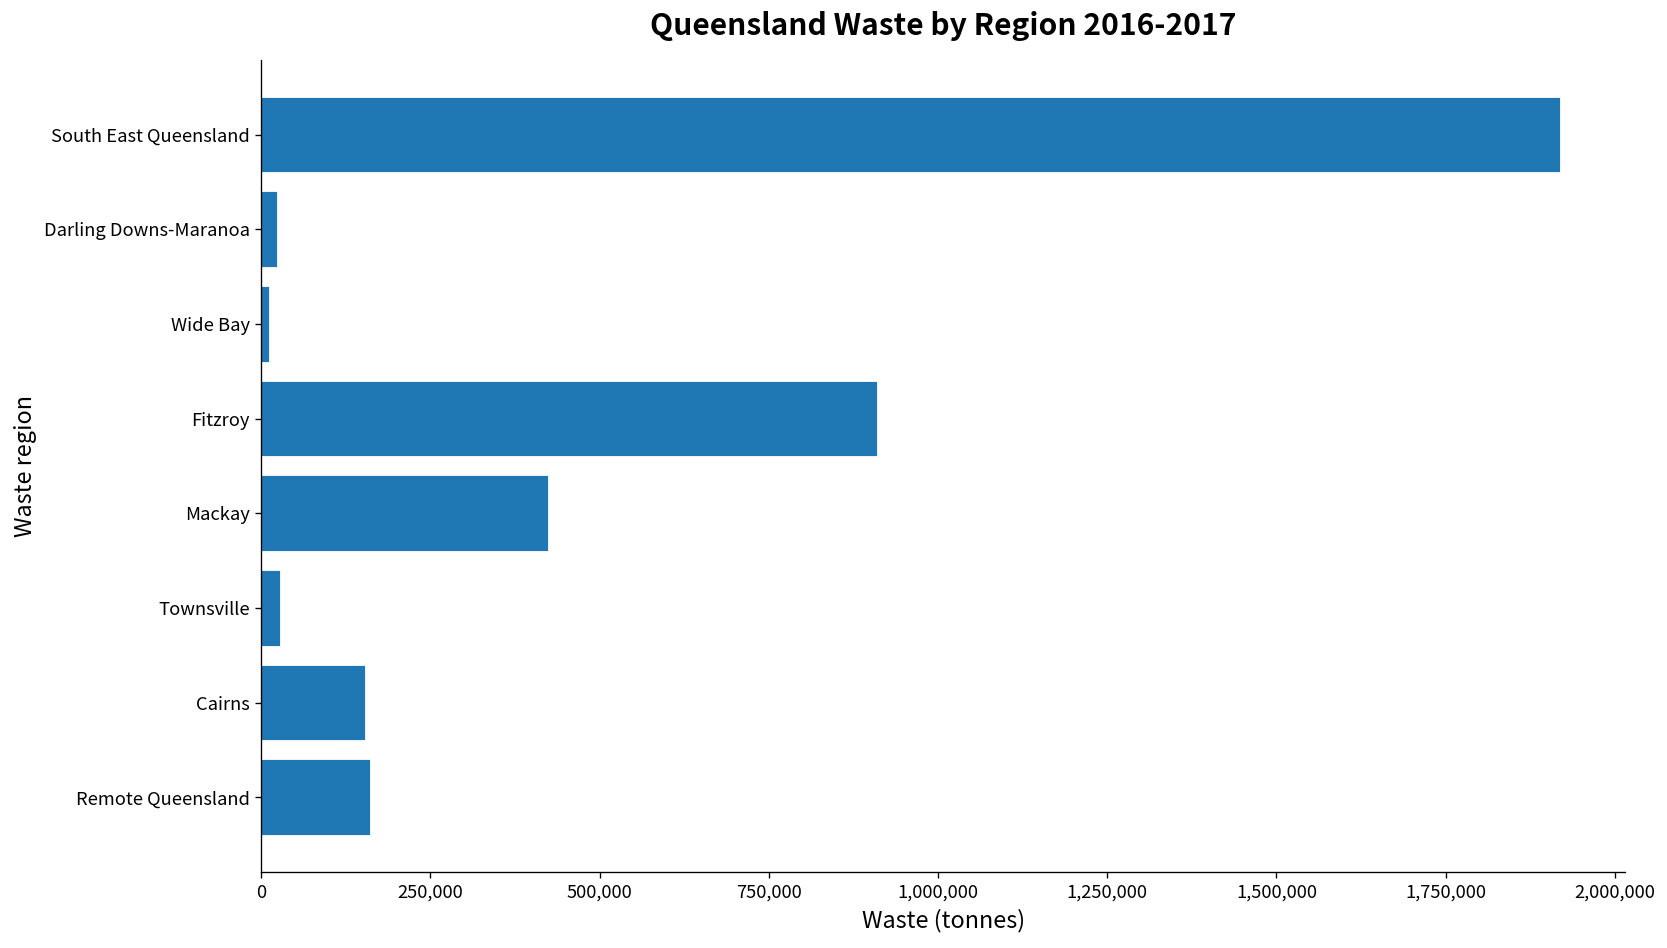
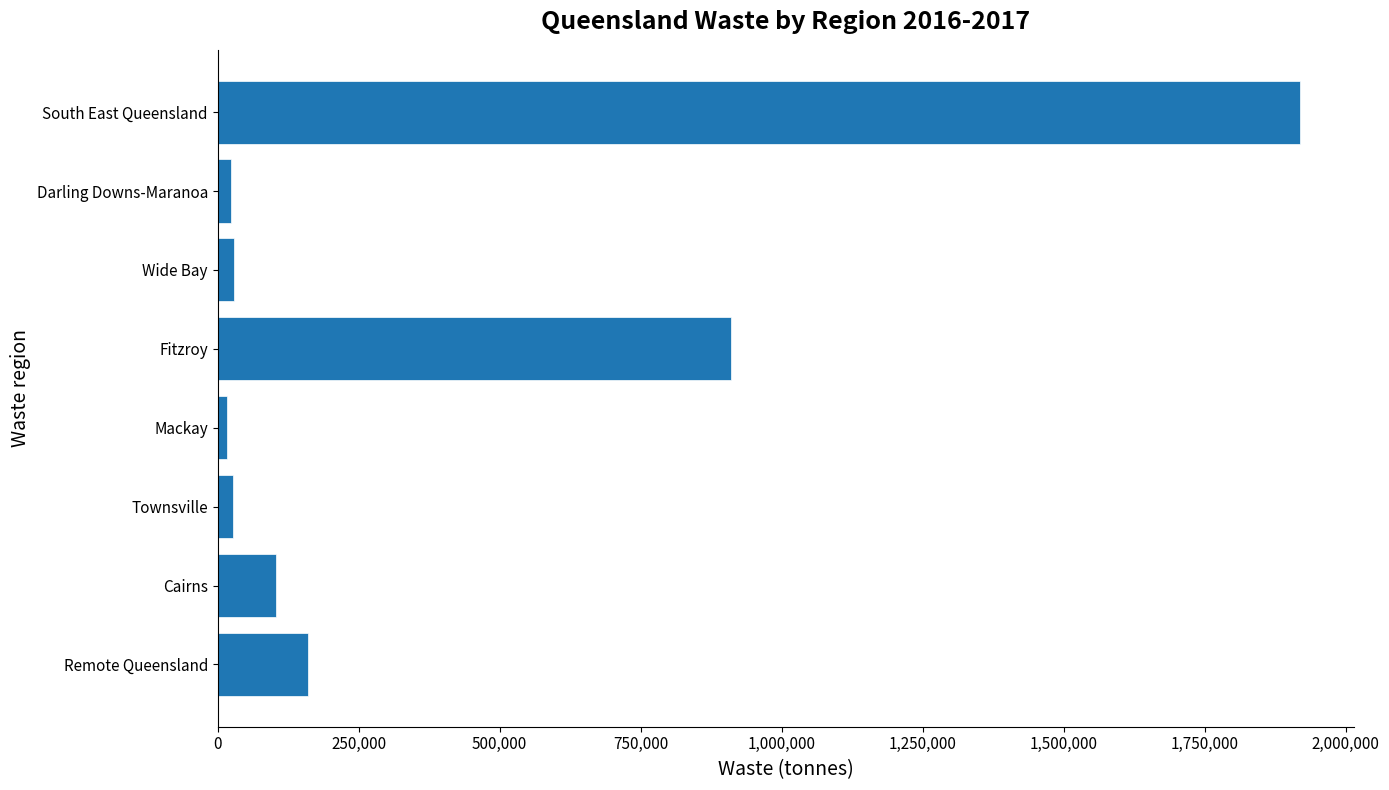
Wide Bay: 10,000 -> 30,000
Mackay: 420,000 -> 20,000
Cairns: 150,000 -> 100,000
